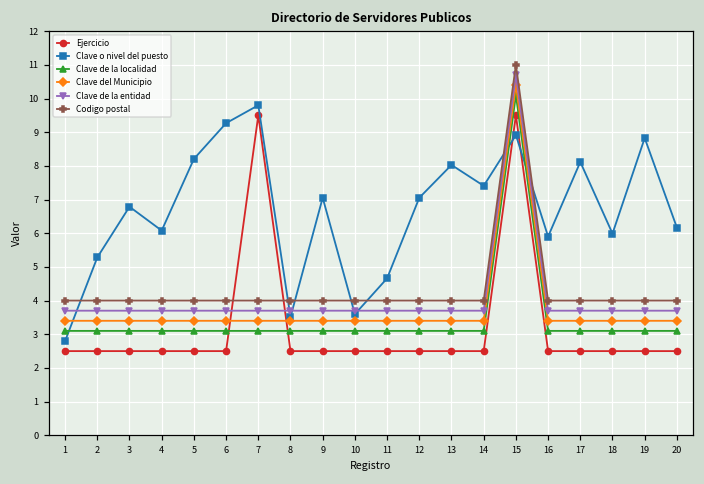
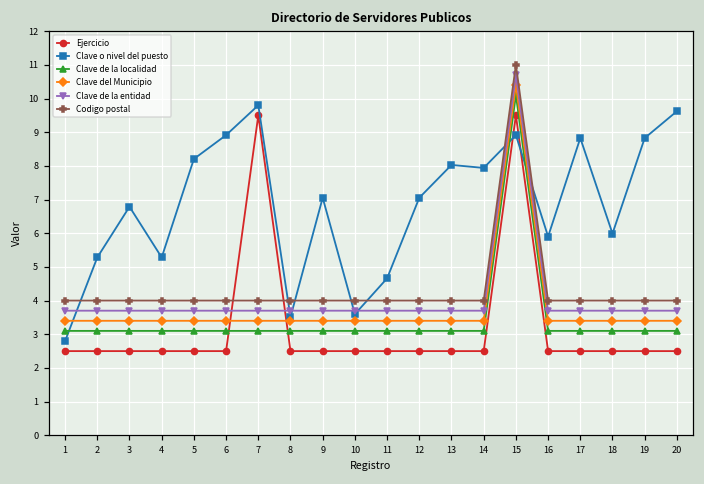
Clave o nivel del puesto, 4: 6.1 -> 5.3
Clave o nivel del puesto, 6: 9.3 -> 8.9
Clave o nivel del puesto, 14: 7.4 -> 7.9
Clave o nivel del puesto, 17: 8.1 -> 8.8
Clave o nivel del puesto, 20: 6.2 -> 9.6
